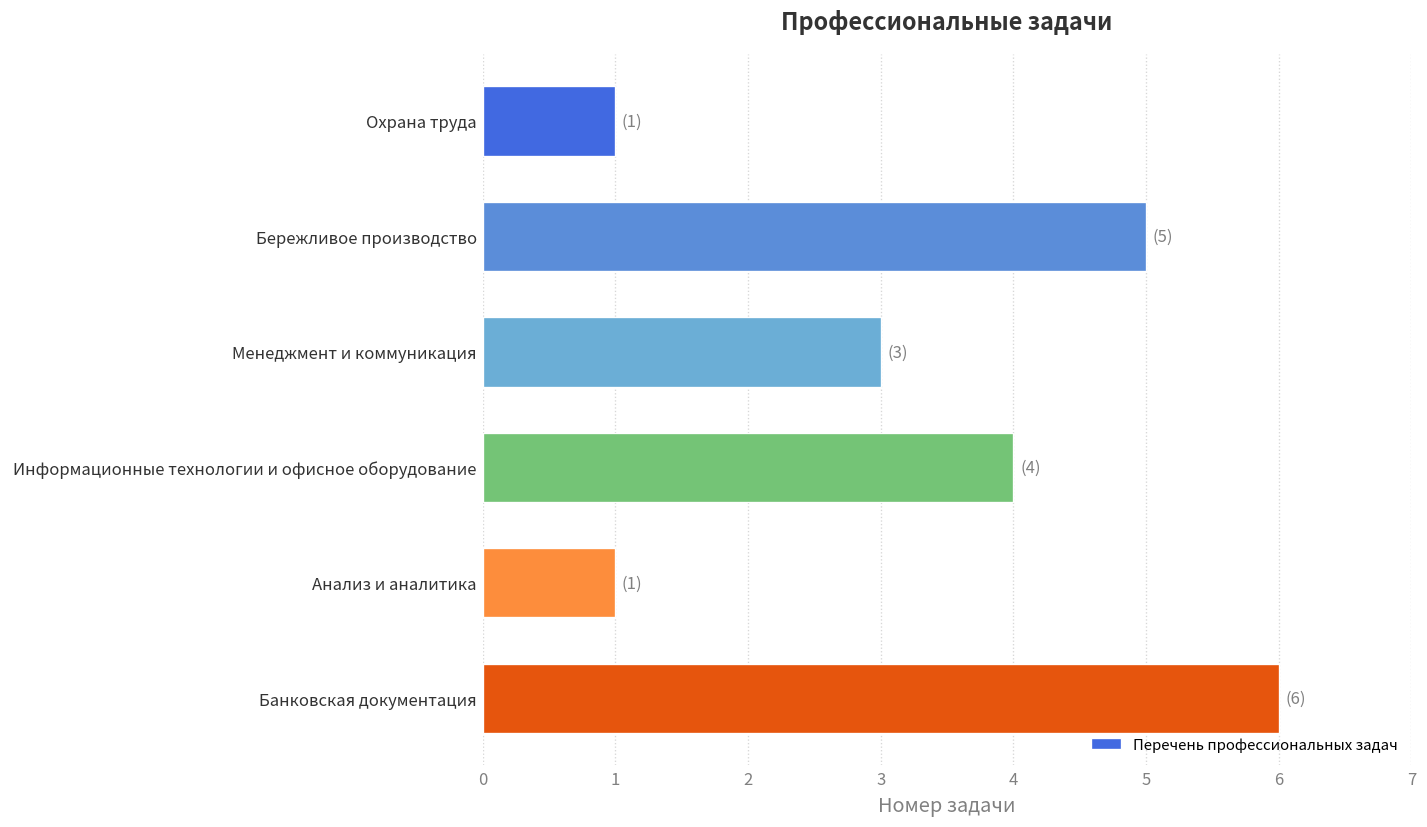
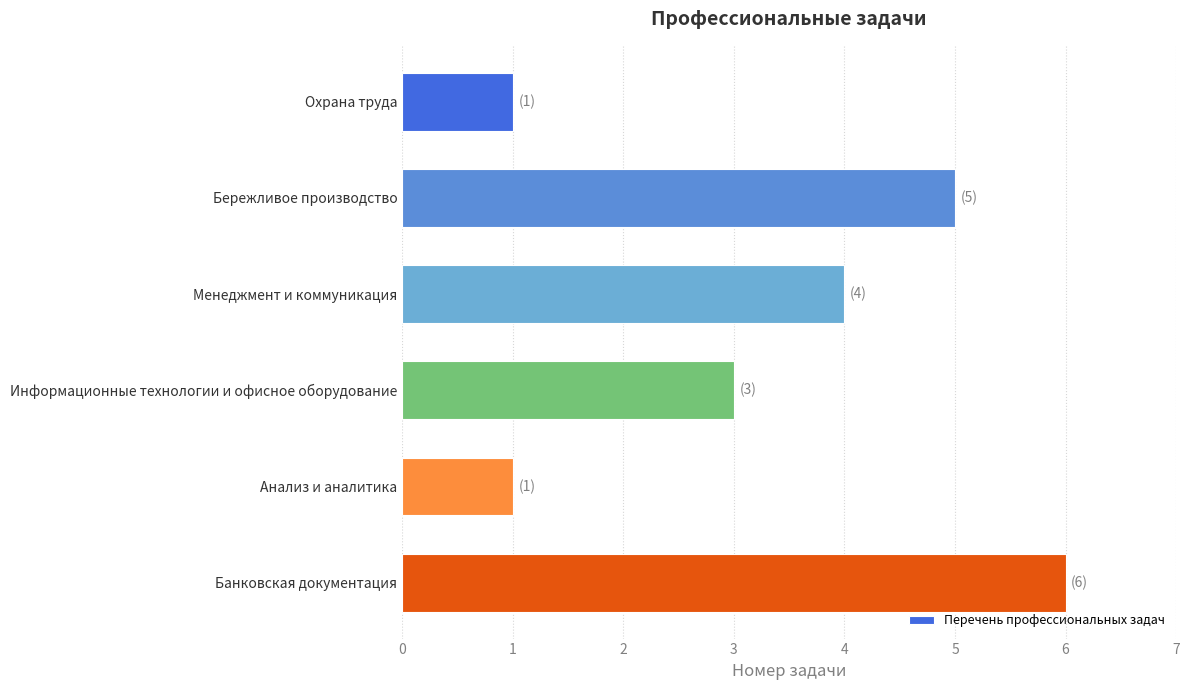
Менеджмент и коммуникация: (3) -> (4)
Информационные технологии и офисное оборудование: (4) -> (3)
